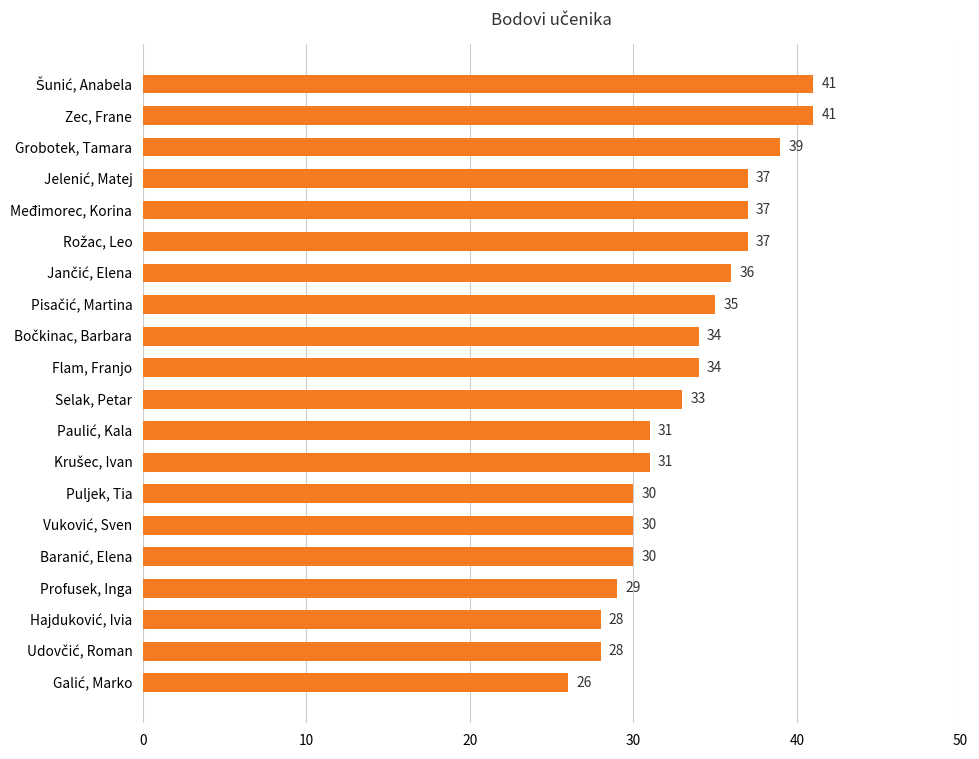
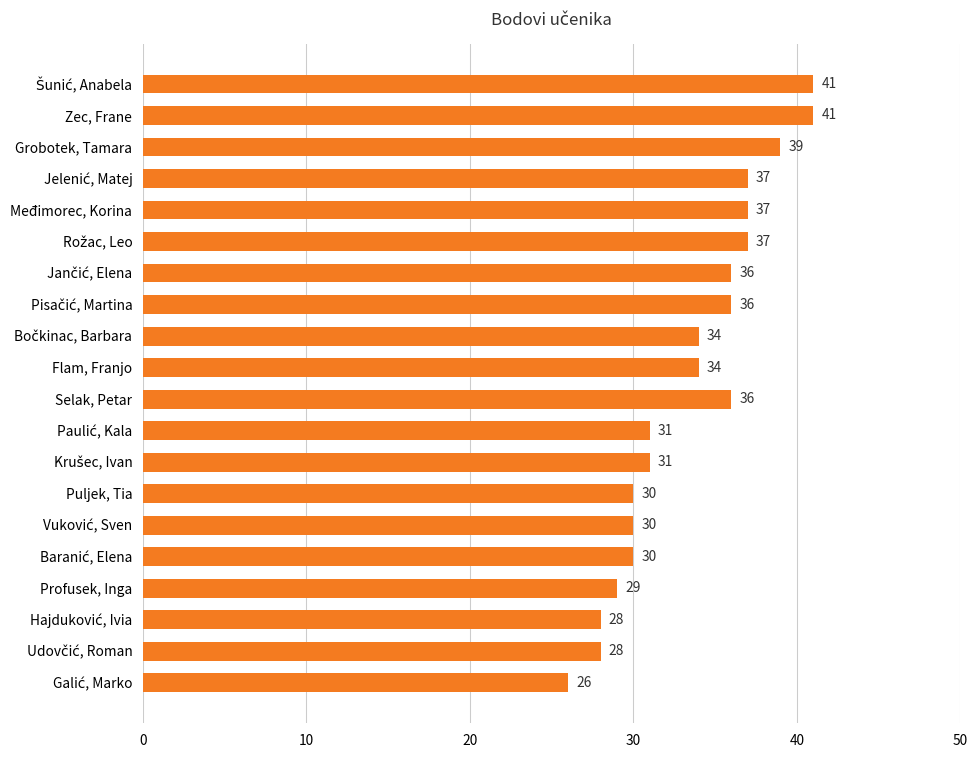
Pisačić, Martina: 35 -> 36
Selak, Petar: 33 -> 36
